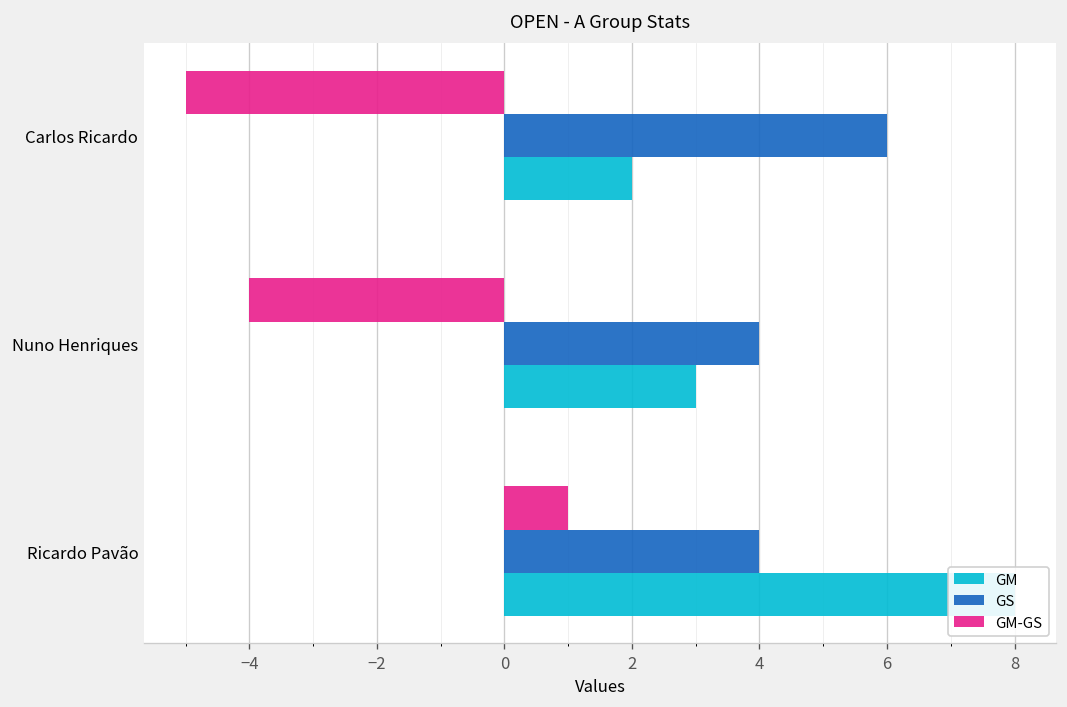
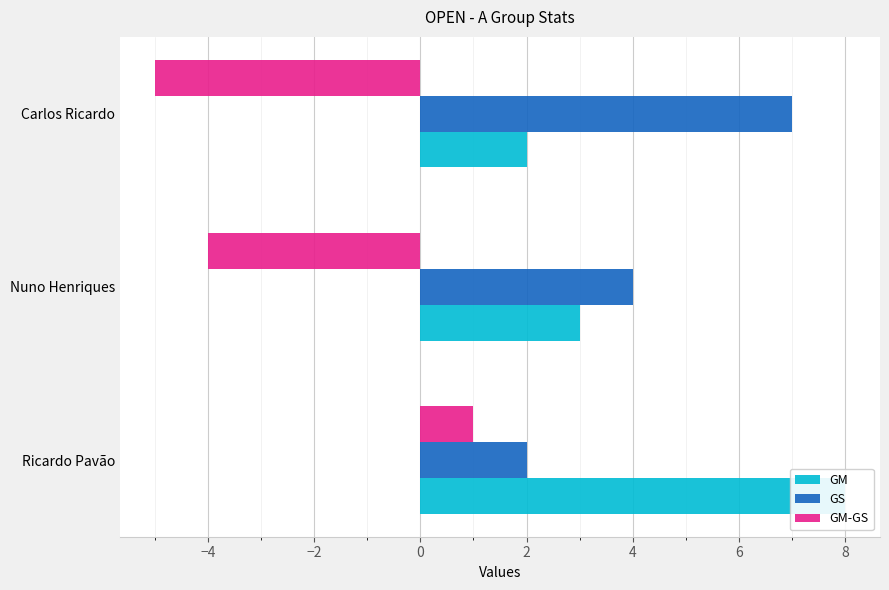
GS, Carlos Ricardo: 6 -> 7
GS, Ricardo Pavão: 4 -> 2
